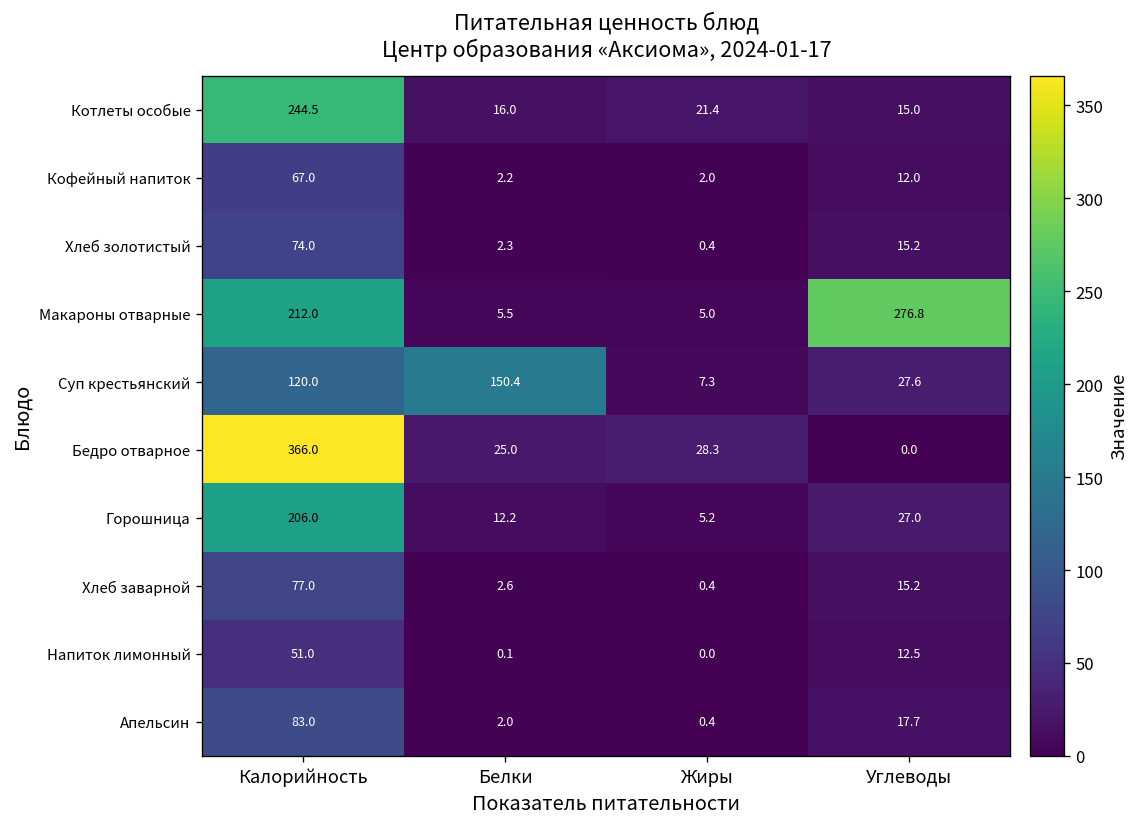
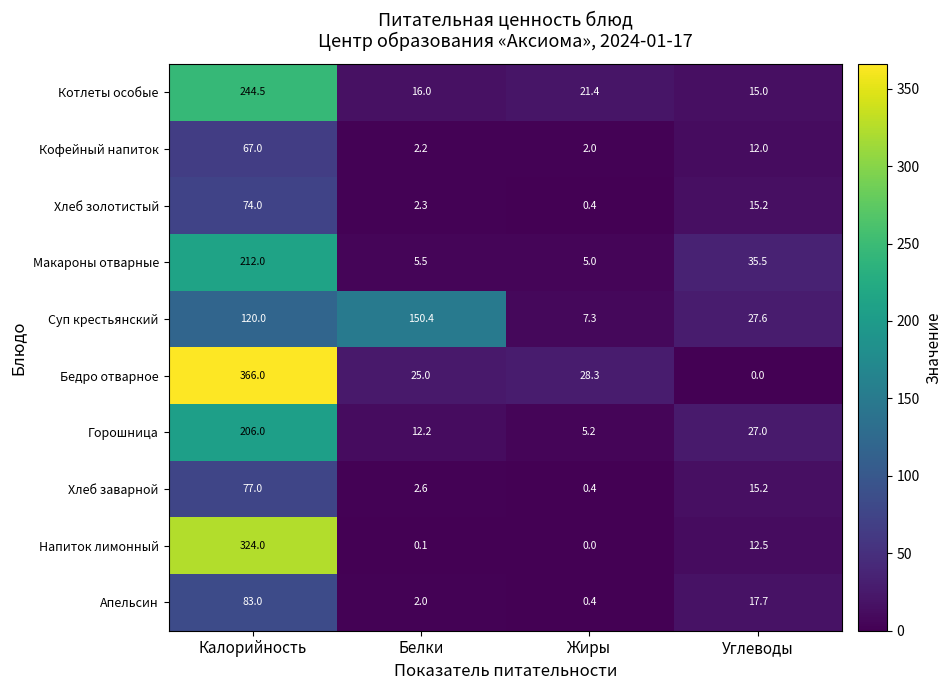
Макароны отварные, Углеводы: 276.8 -> 35.5
Напиток лимонный, Калорийность: 51.0 -> 324.0
